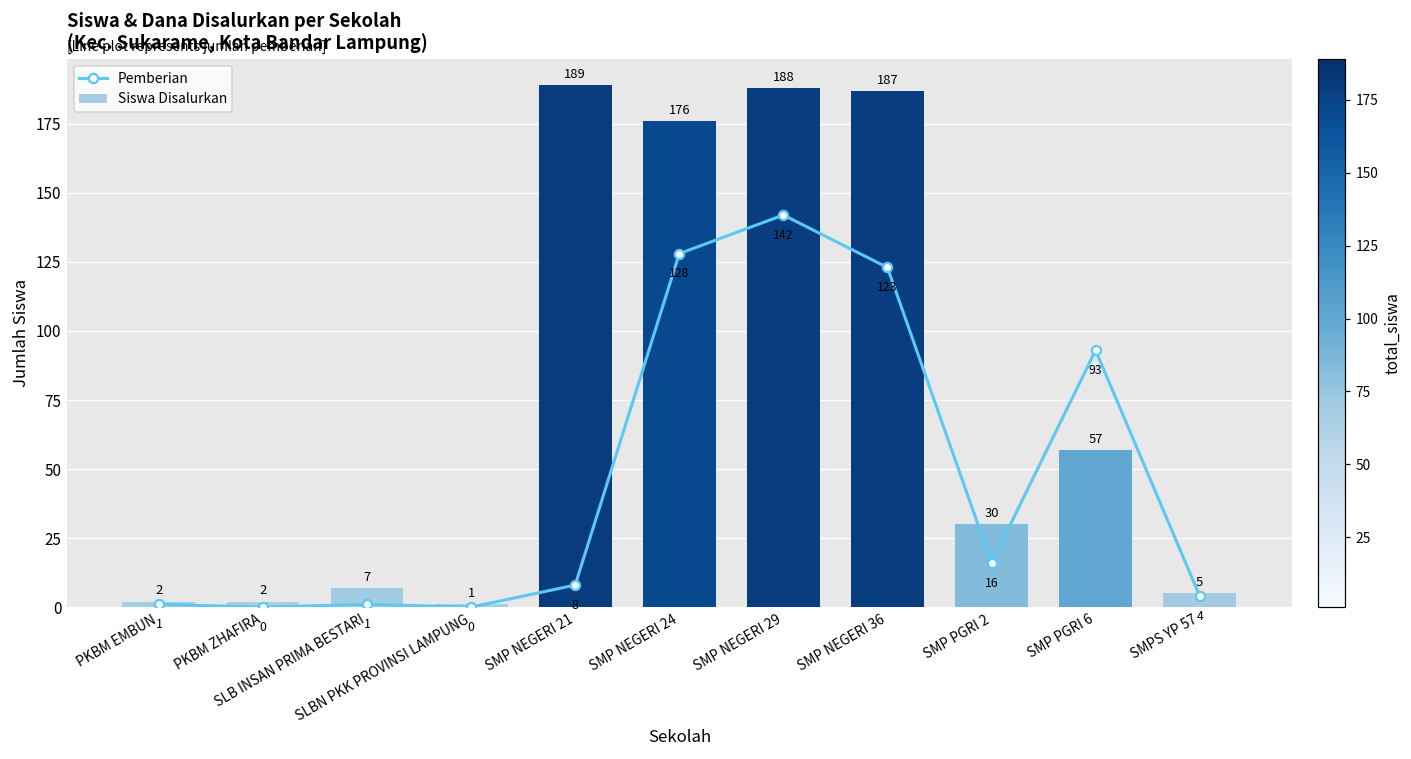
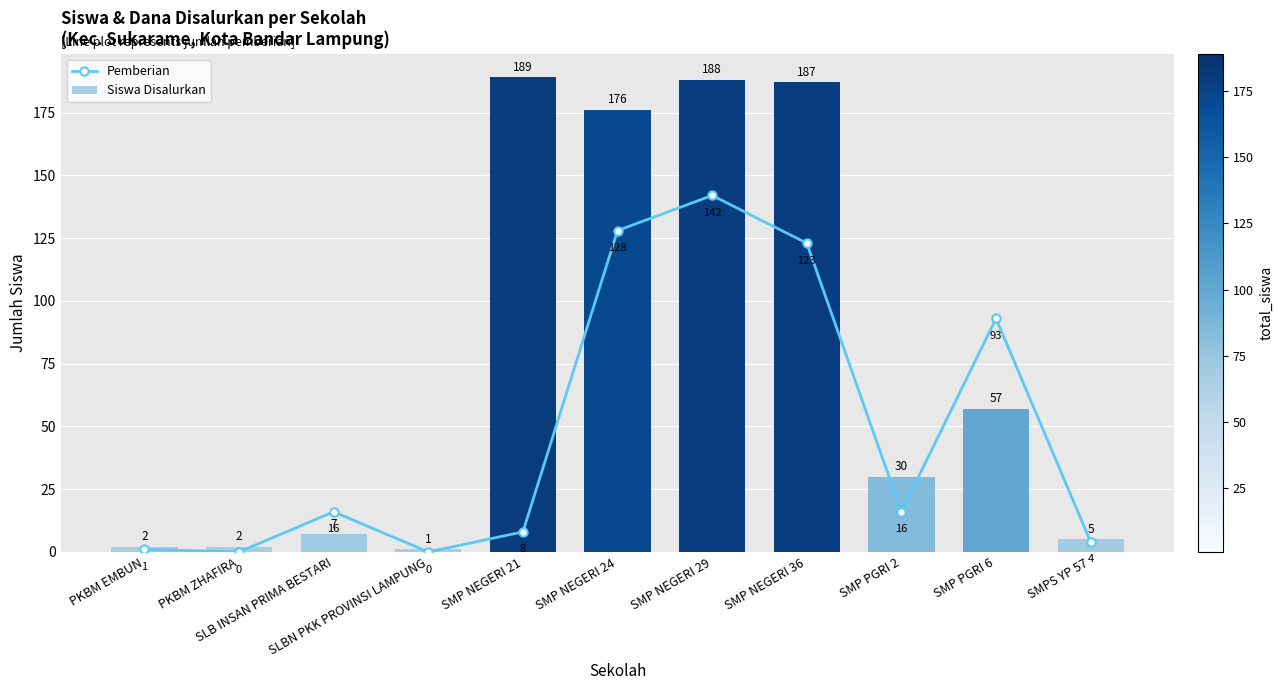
Pemberian, SLB INSAN PRIMA BESTARI: 1 -> 16
